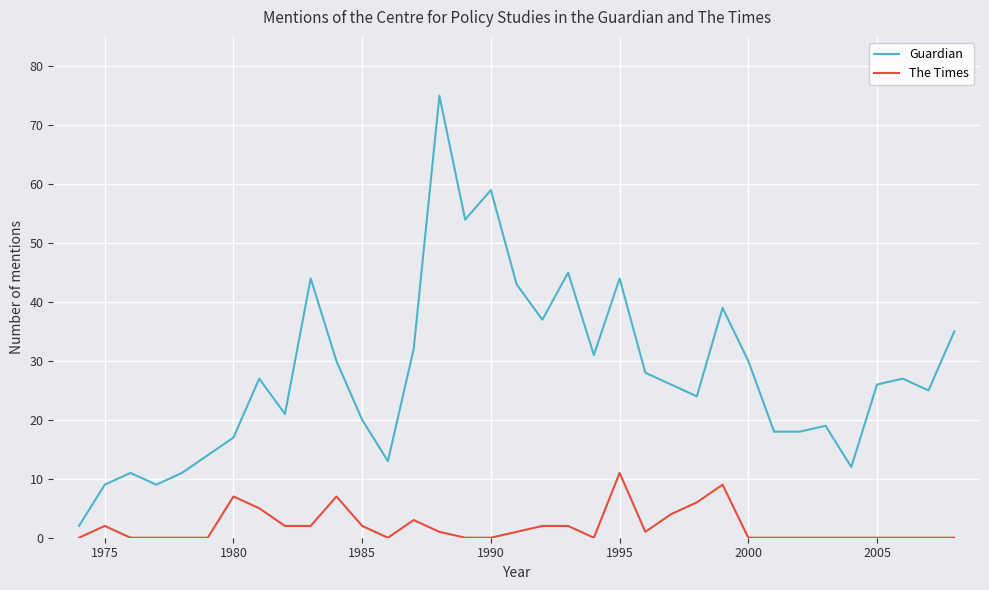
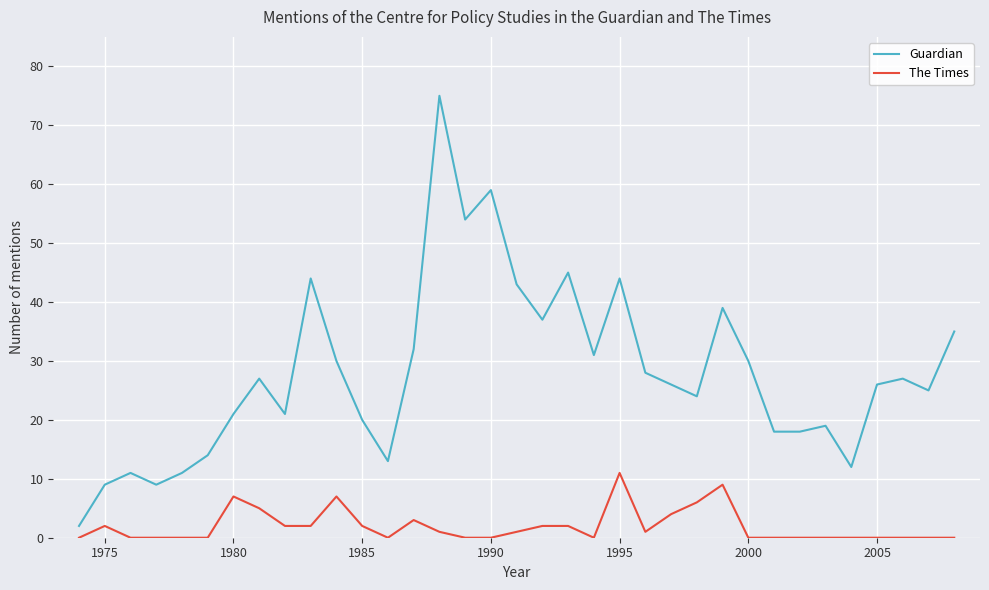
Guardian, 1980: 17 -> 21
